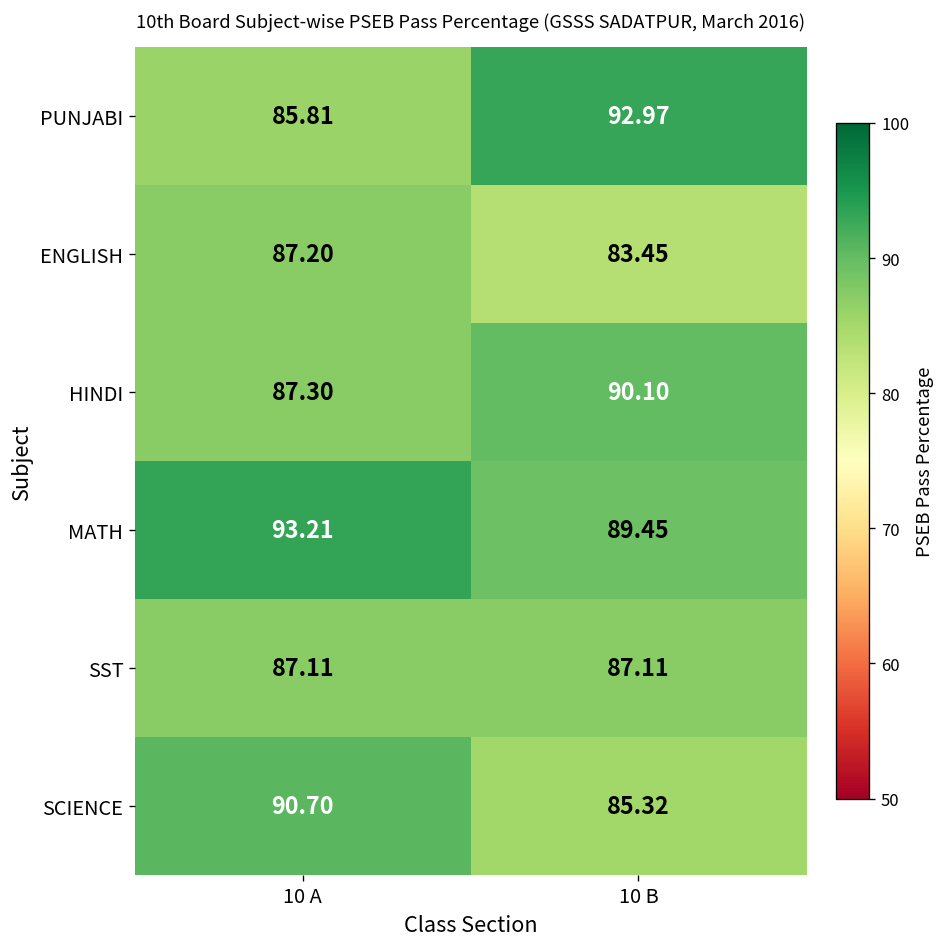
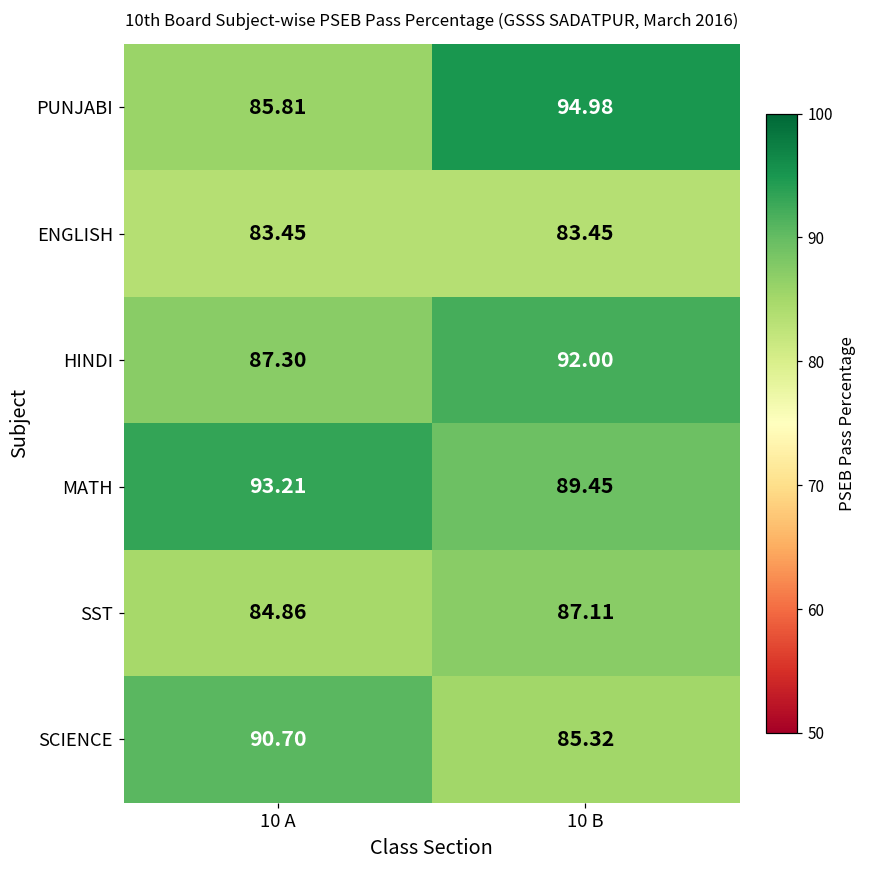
PUNJABI, 10 B: 92.97 -> 94.98
ENGLISH, 10 A: 87.20 -> 83.45
HINDI, 10 B: 90.10 -> 92.00
SST, 10 A: 87.11 -> 84.86
